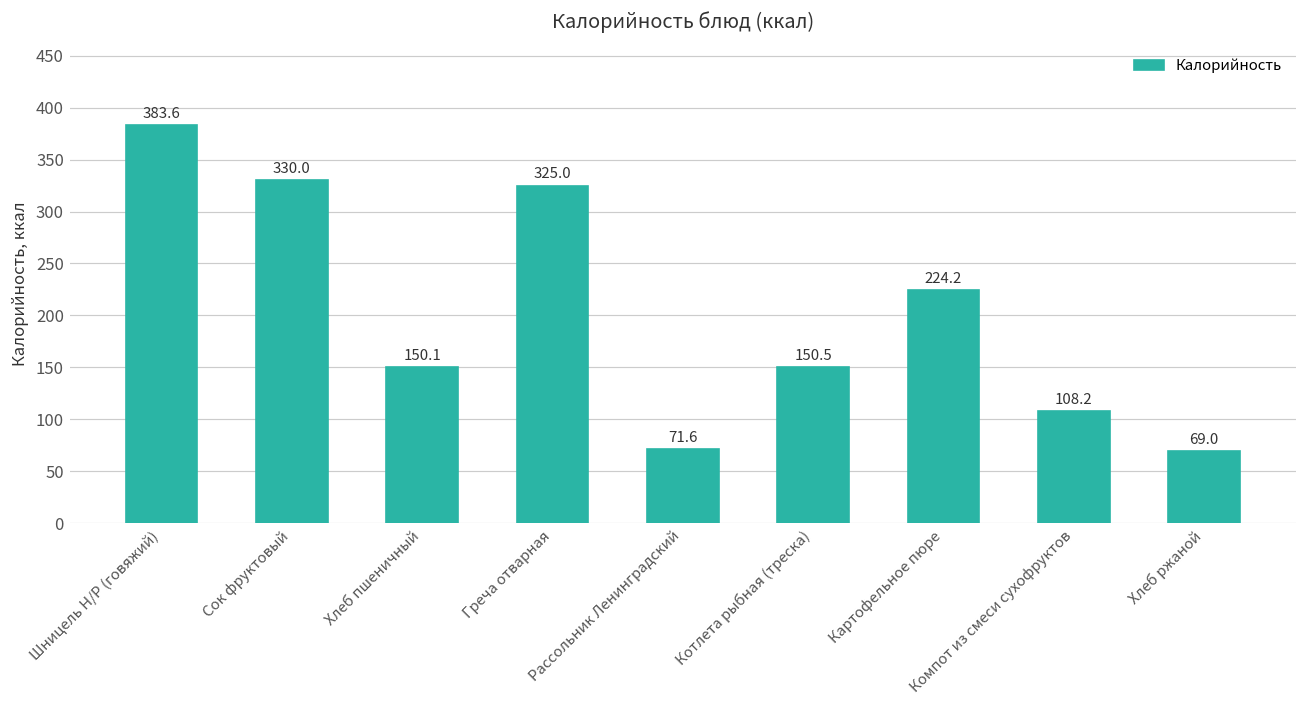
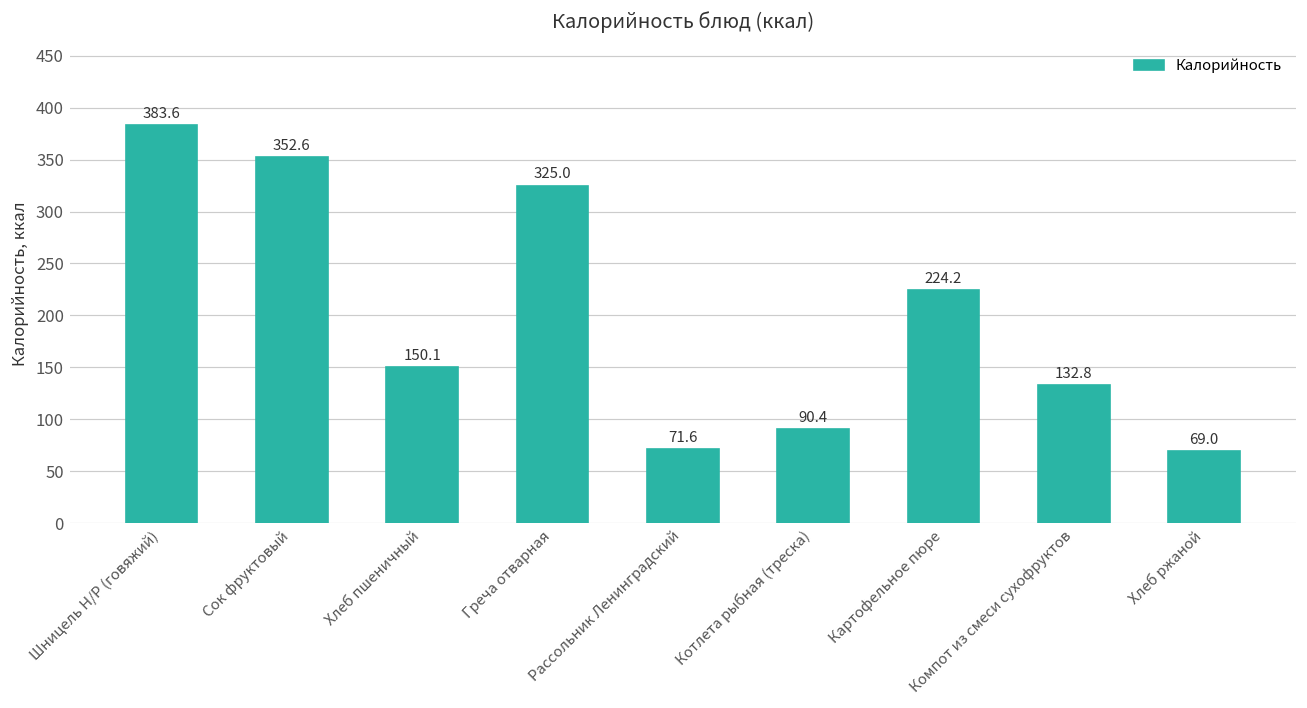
Сок фруктовый: 330.0 -> 352.6
Котлета рыбная (треска): 150.5 -> 90.4
Компот из смеси сухофруктов: 108.2 -> 132.8
